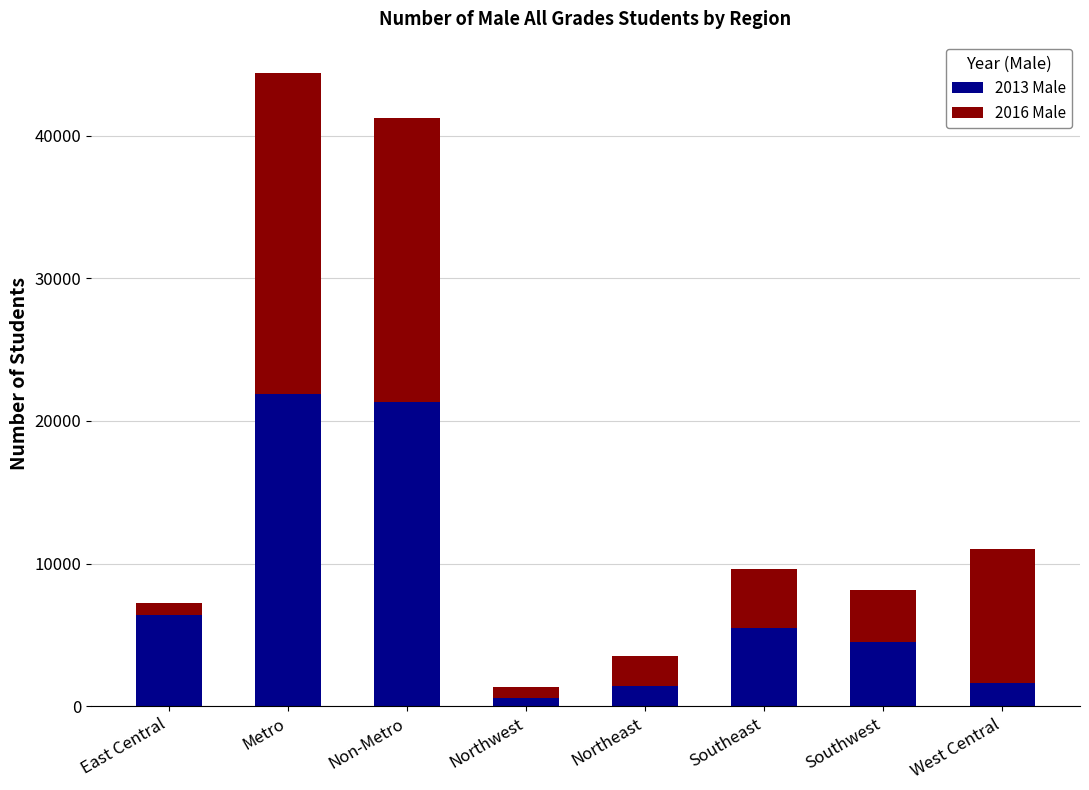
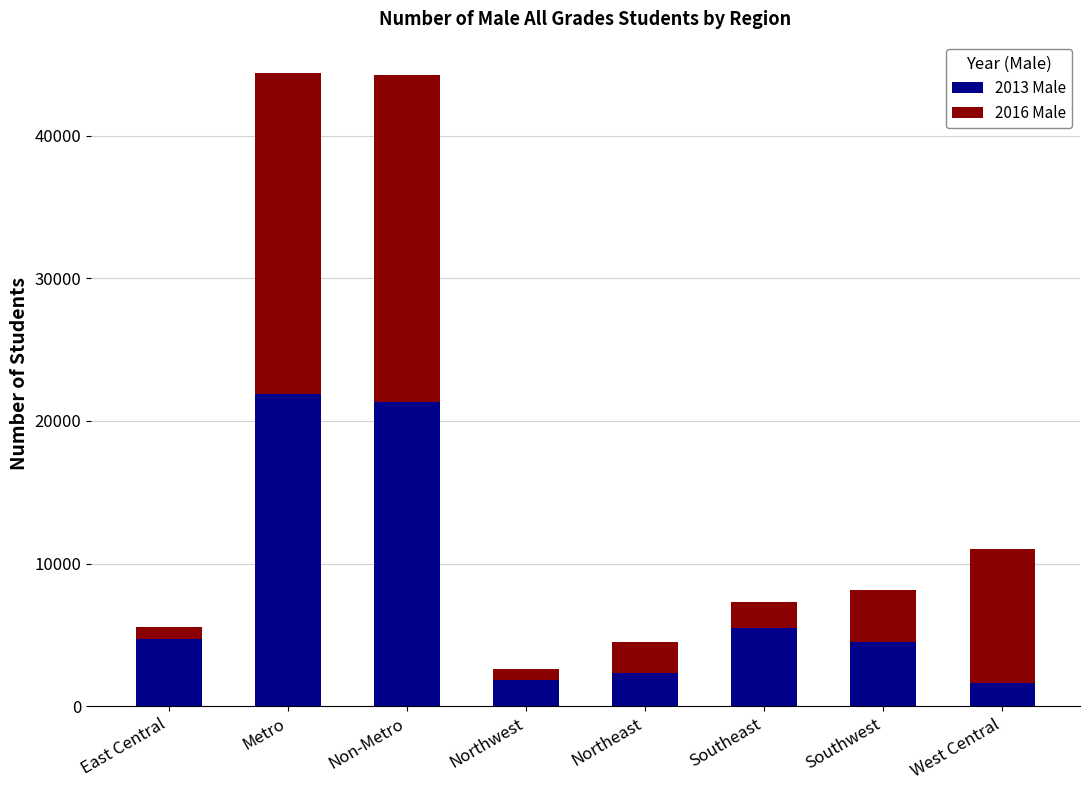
2013 Male, East Central: 6400 -> 4700
2016 Male, Non-Metro: 19900 -> 22900
2013 Male, Northwest: 600 -> 1900
2013 Male, Northeast: 1400 -> 2300
2016 Male, Southeast: 4100 -> 1800
